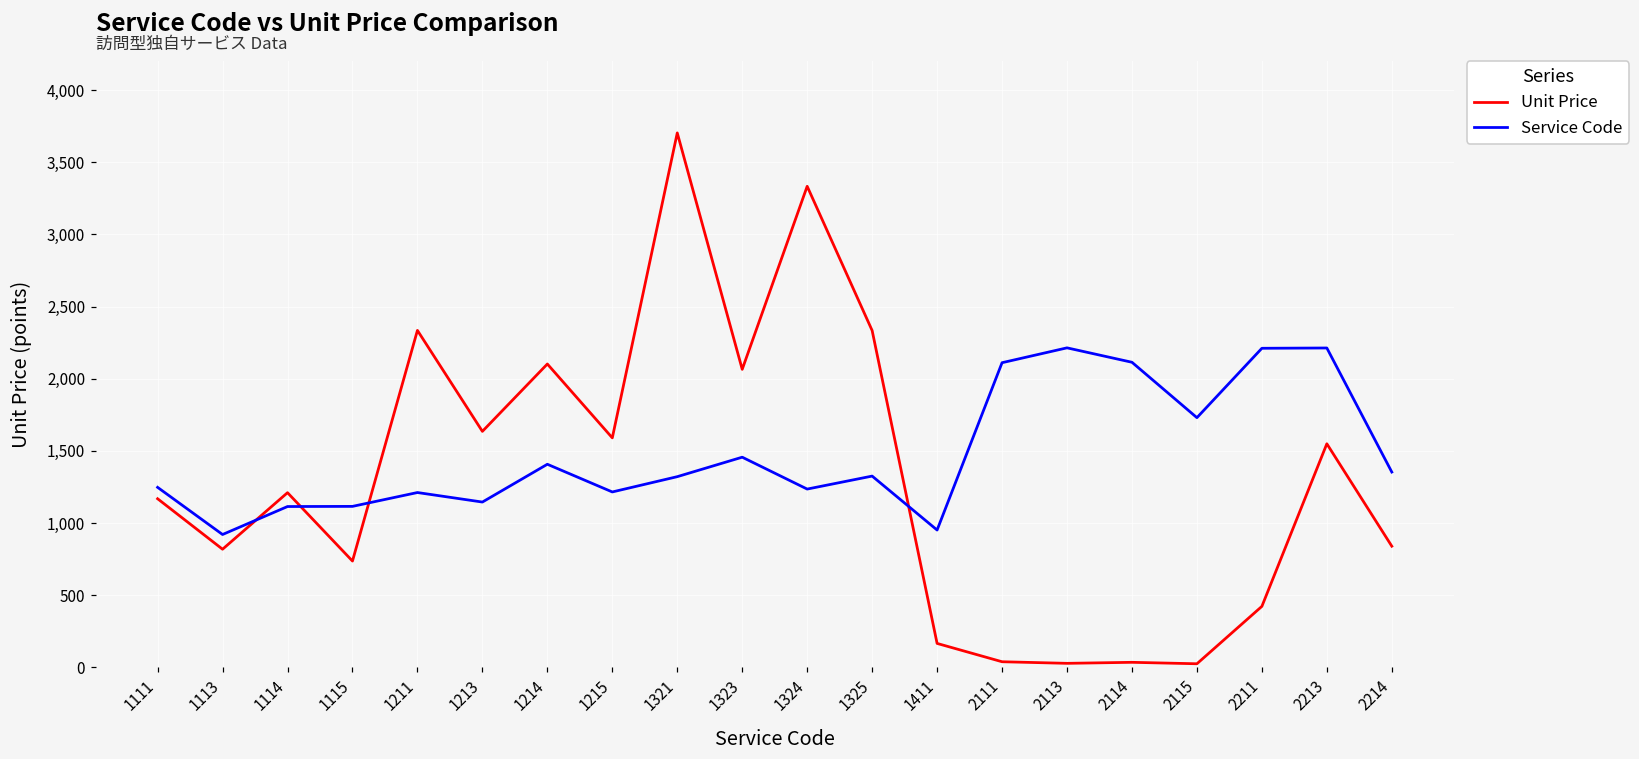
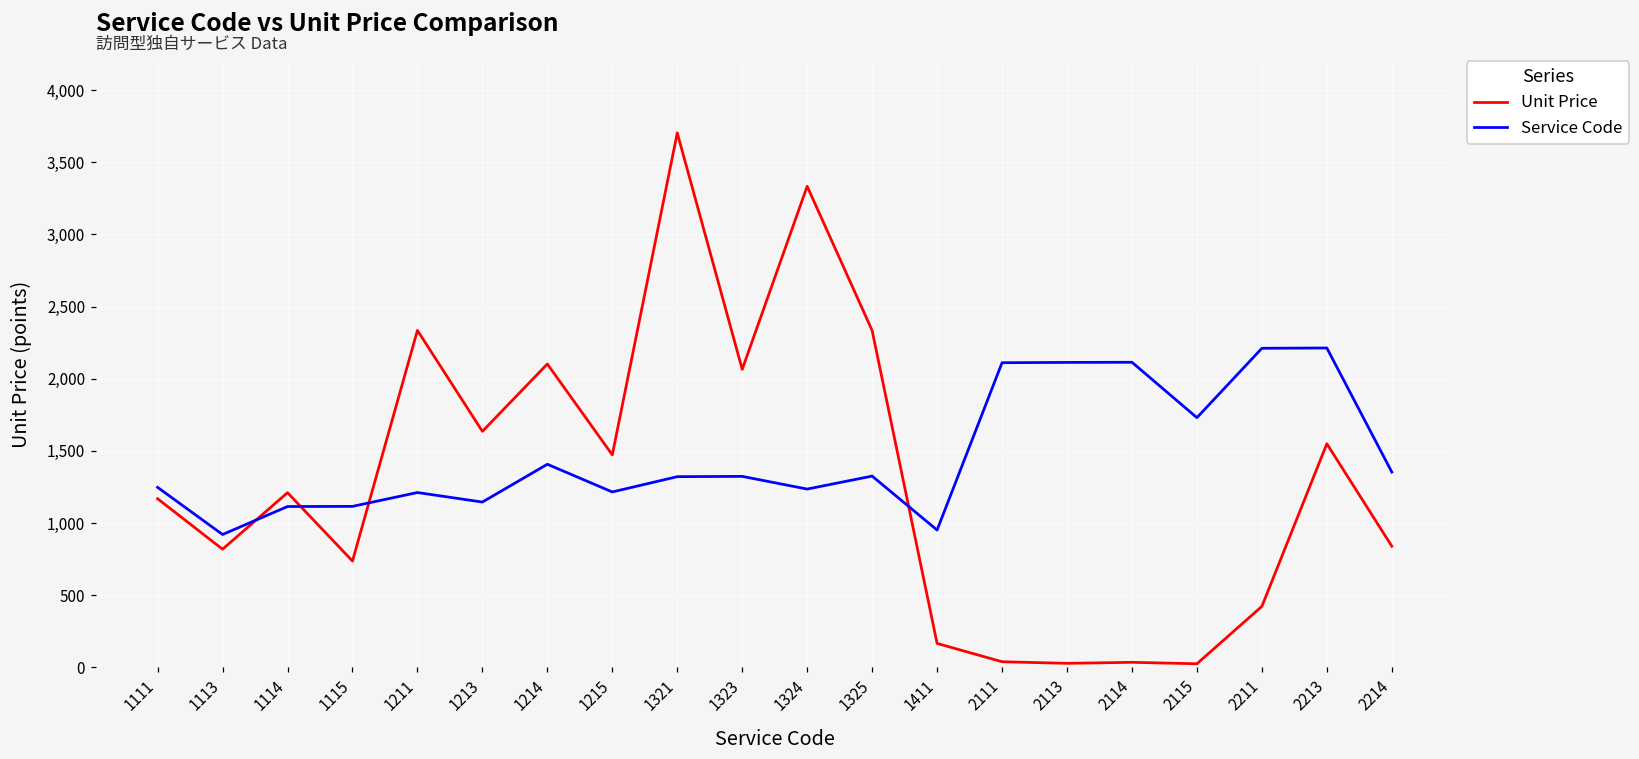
Unit Price, 1215: 1,590 -> 1,470
Service Code, 1323: 1,460 -> 1,320
Service Code, 2113: 2,210 -> 2,110
